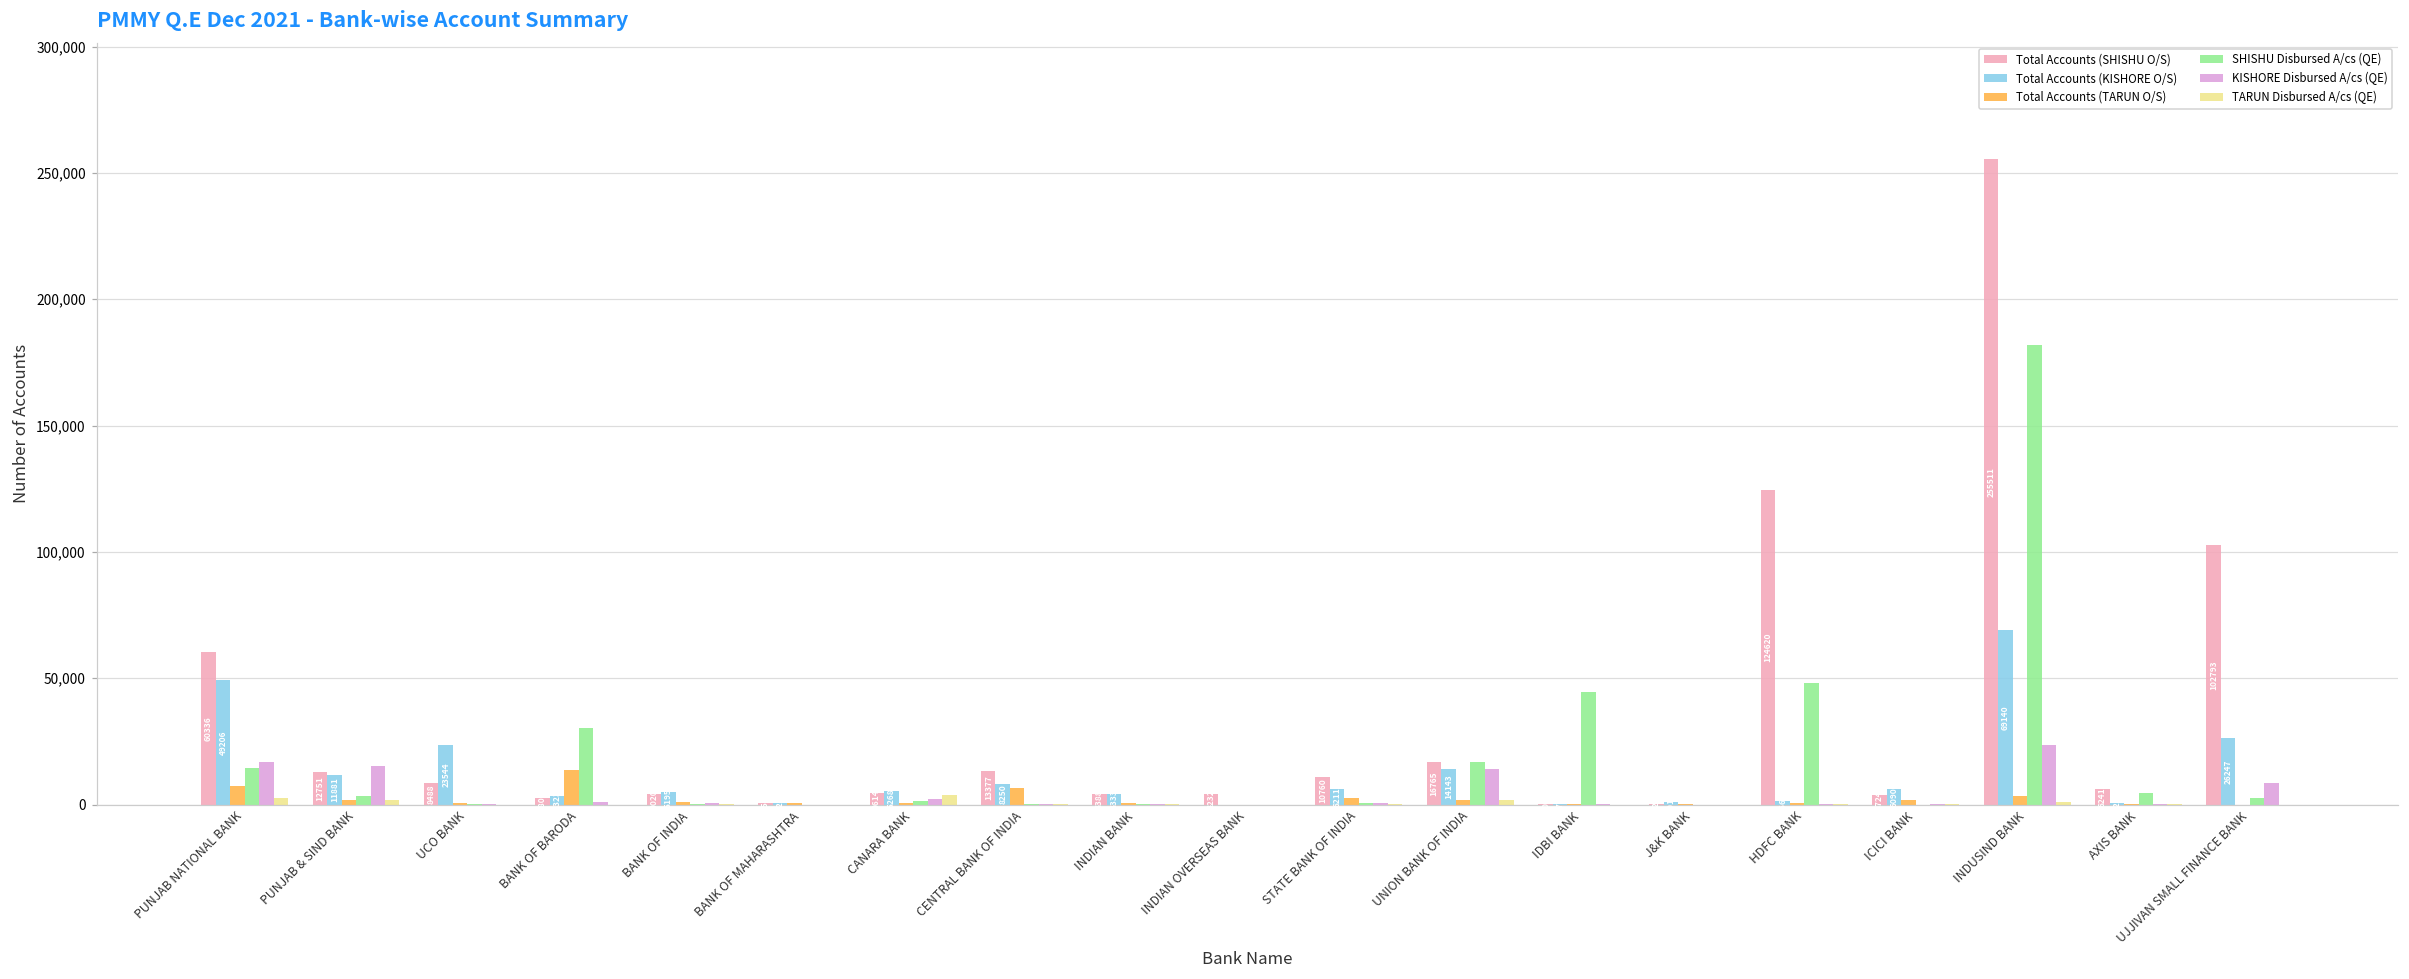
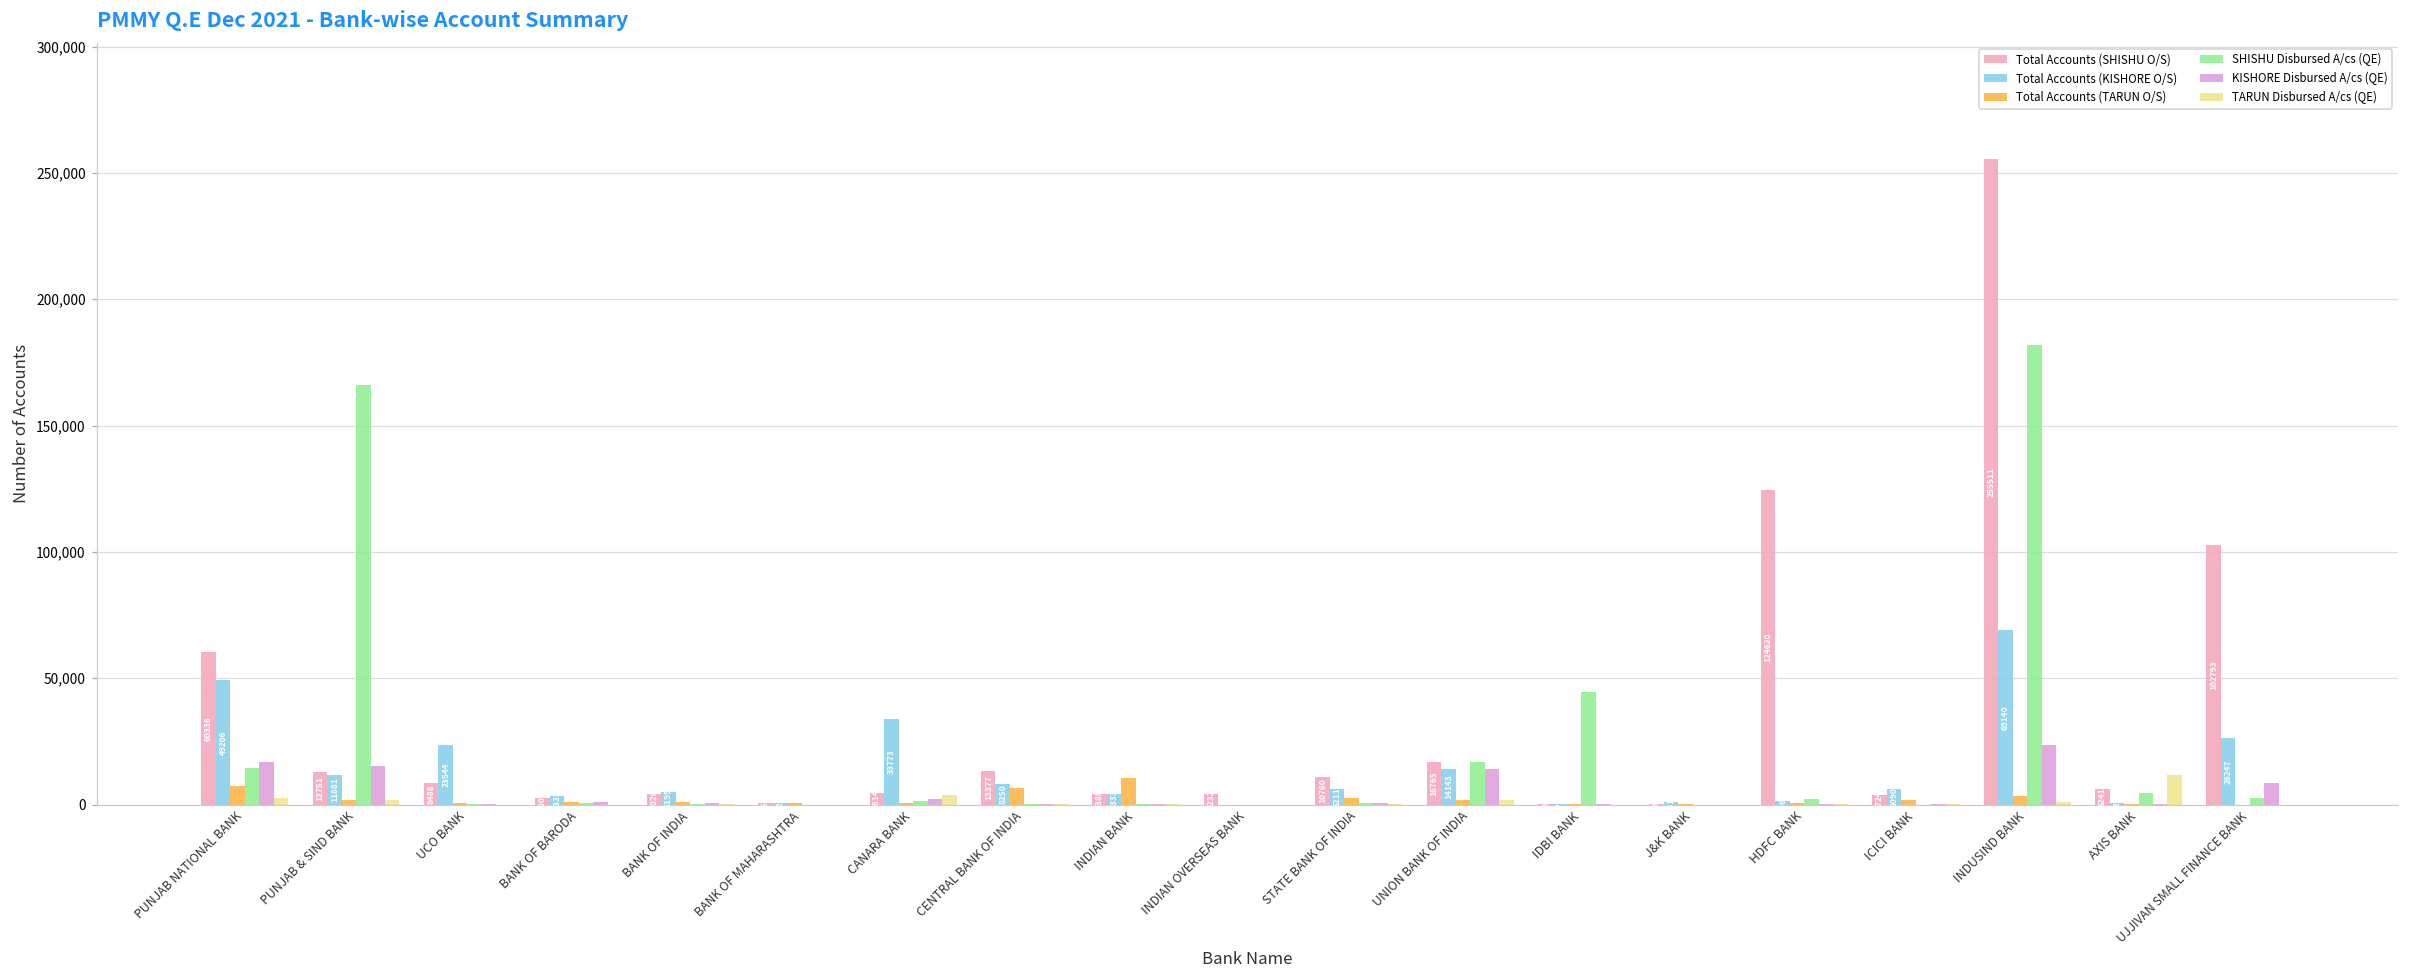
SHISHU Disbursed A/cs (QE), PUNJAB & SIND BANK: 3,000 -> 166,000
Total Accounts (TARUN O/S), BANK OF BARODA: 14,000 -> 1,000
SHISHU Disbursed A/cs (QE), BANK OF BARODA: 30,000 -> 1,000
Total Accounts (KISHORE O/S), CANARA BANK: 5268 -> 33773
Total Accounts (TARUN O/S), INDIAN BANK: 1,000 -> 11,000
SHISHU Disbursed A/cs (QE), HDFC BANK: 48,000 -> 2,000
TARUN Disbursed A/cs (QE), AXIS BANK: 0 -> 12,000
